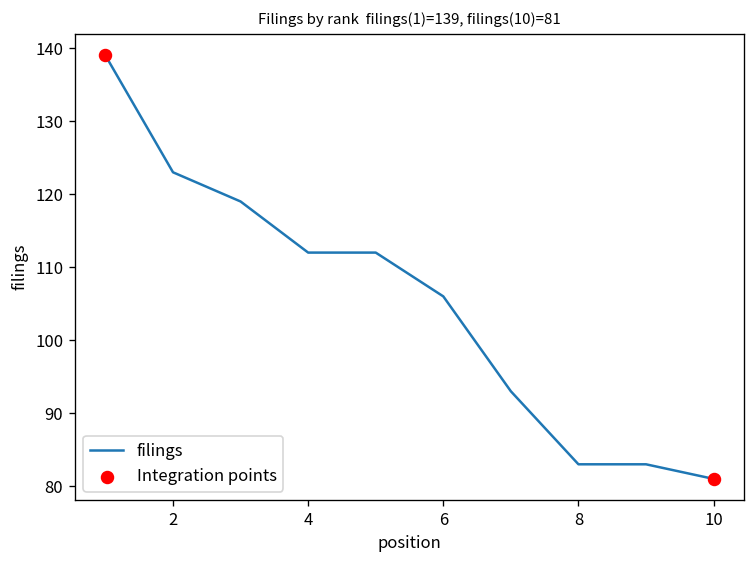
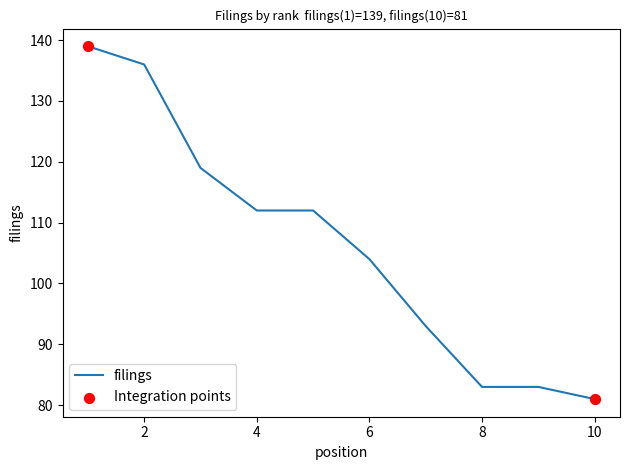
filings, 2: 123 -> 136
filings, 6: 106 -> 104
